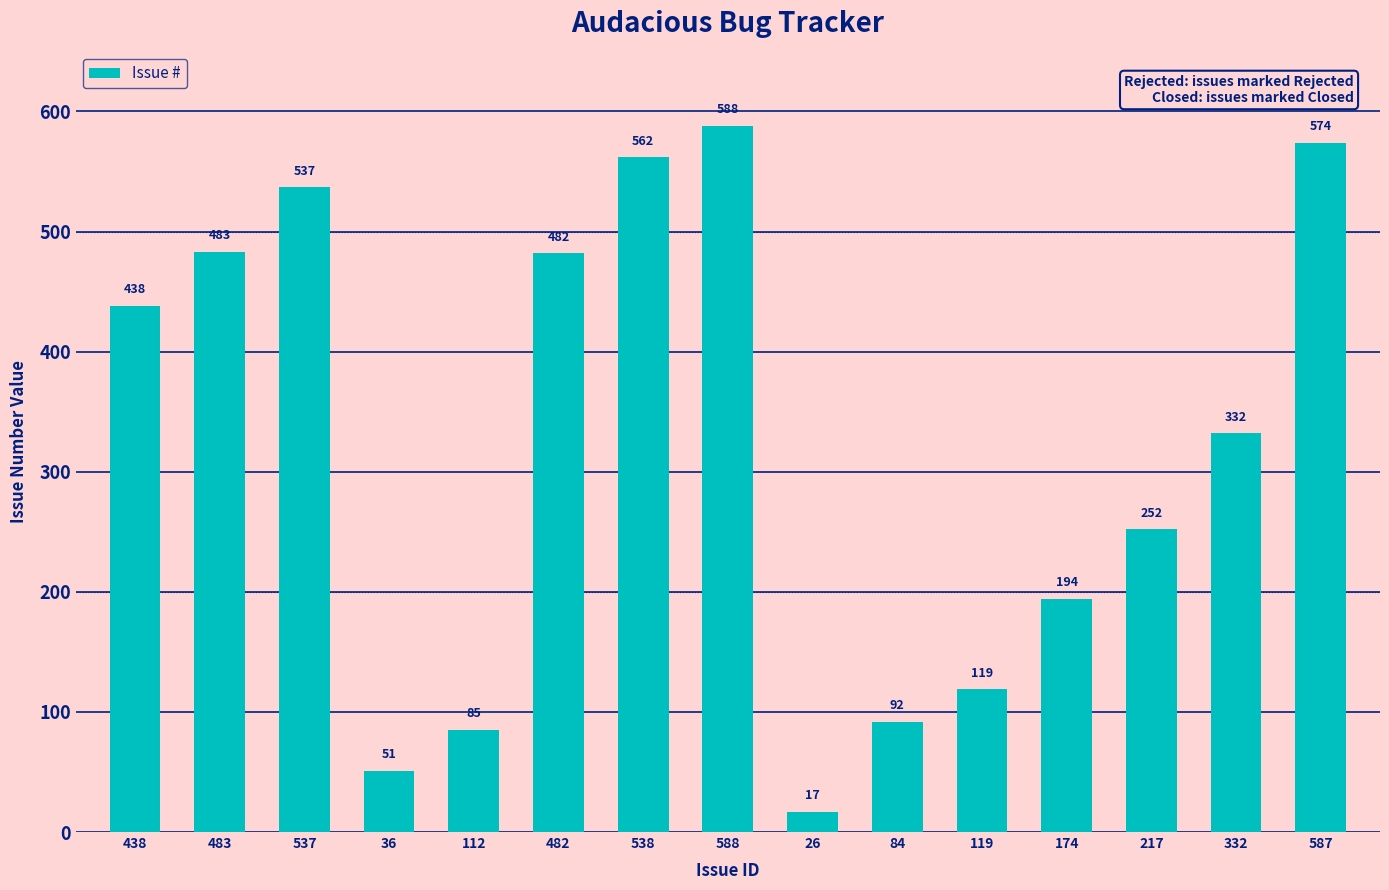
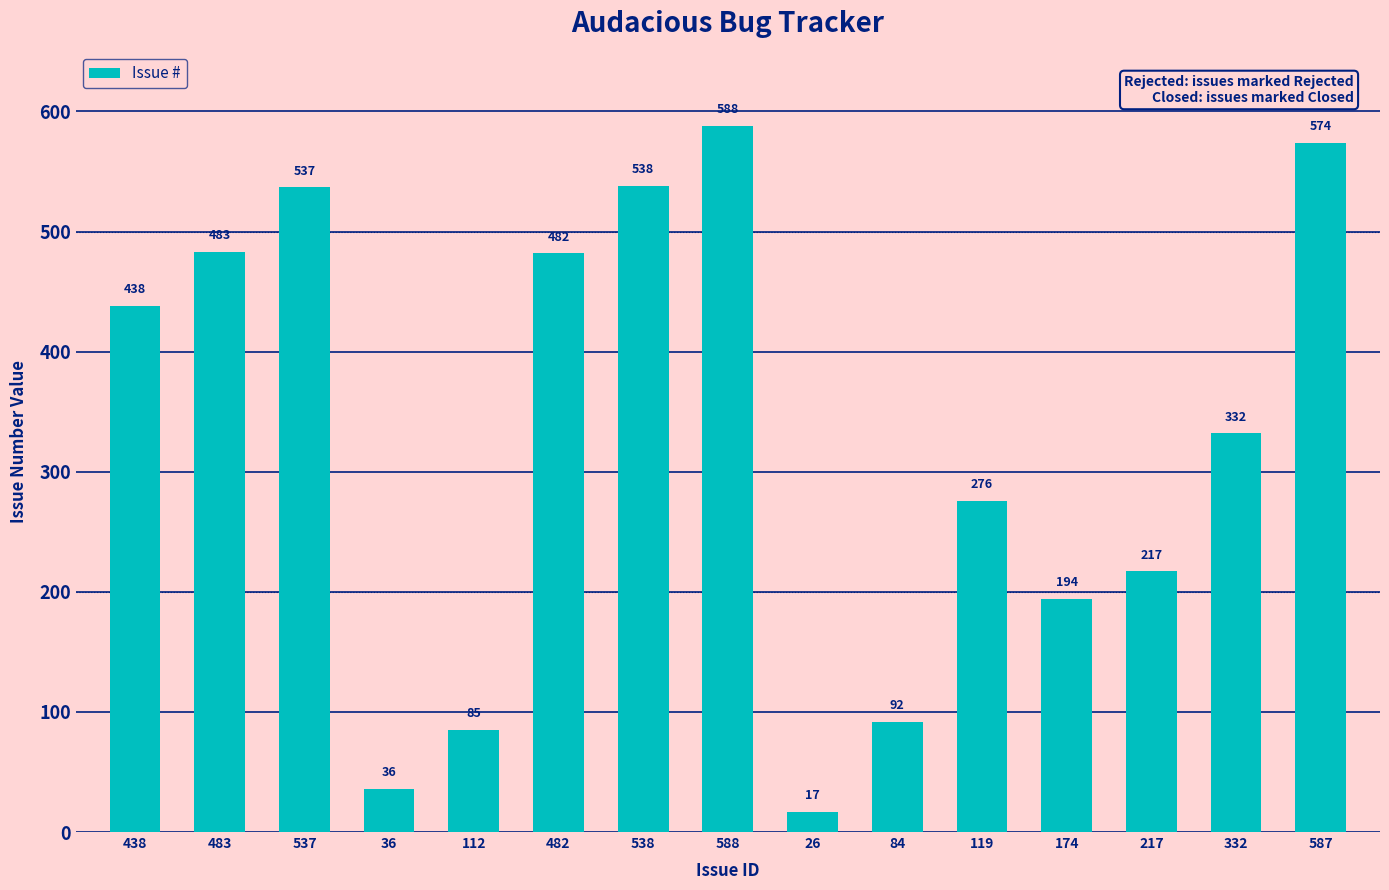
36: 51 -> 36
538: 562 -> 538
119: 119 -> 276
217: 252 -> 217
